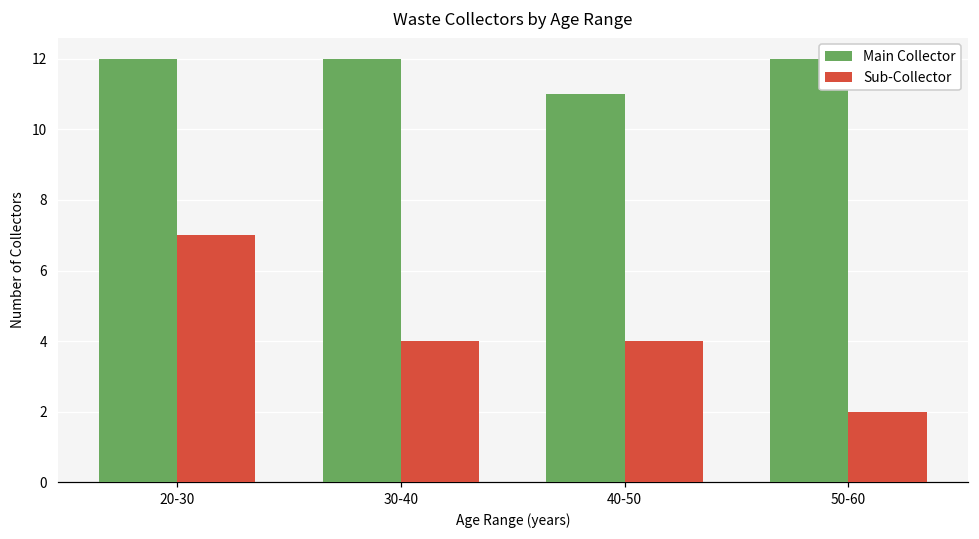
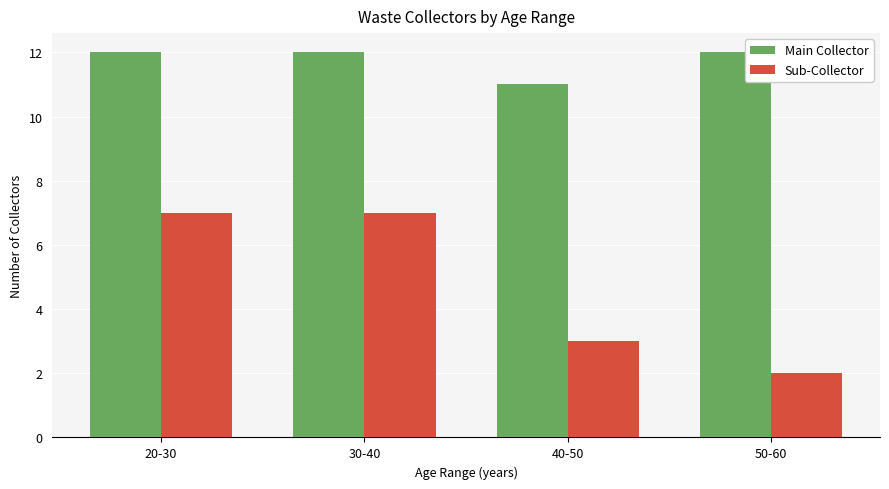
Sub-Collector, 30-40: 4 -> 7
Sub-Collector, 40-50: 4 -> 3
